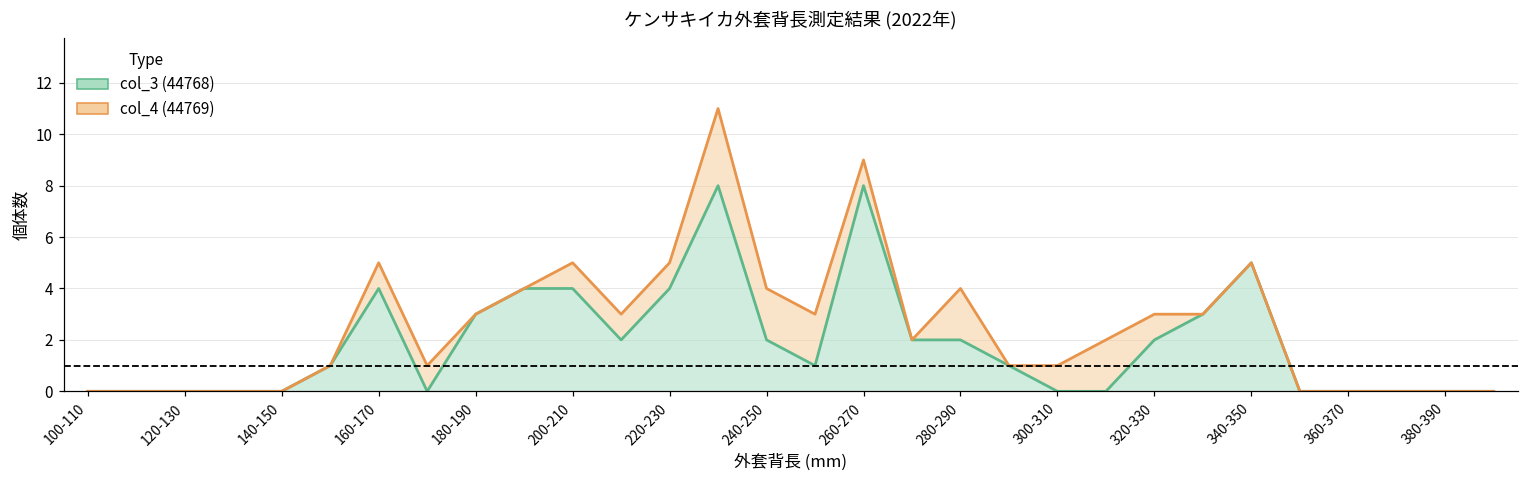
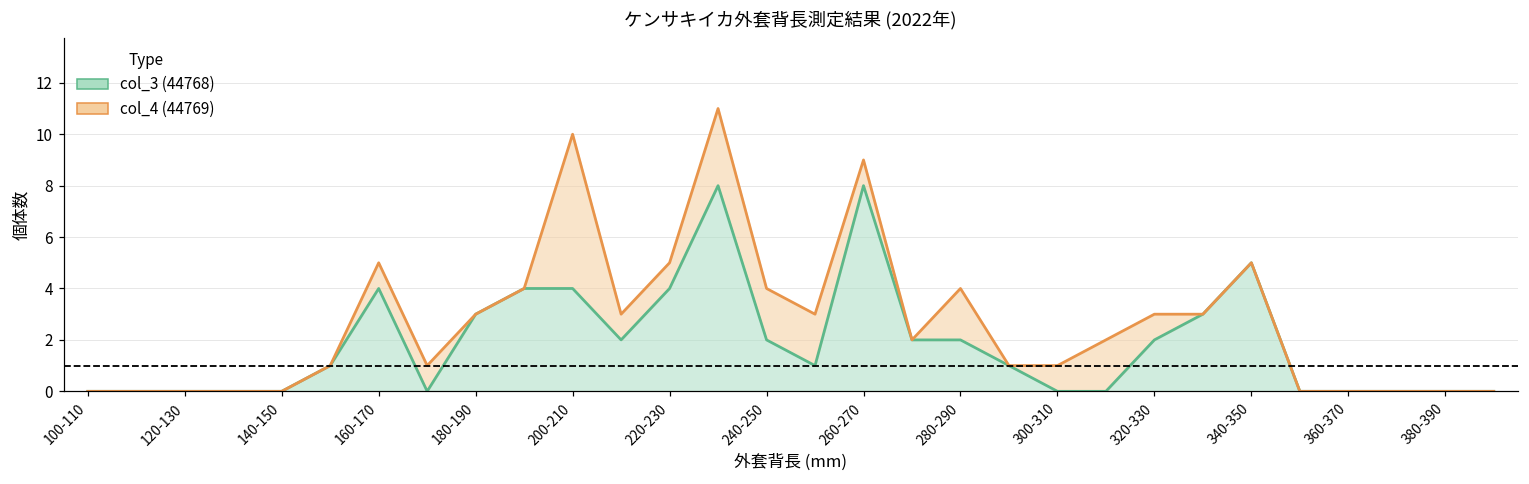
col_4 (44769), 200-210: 1 -> 6
